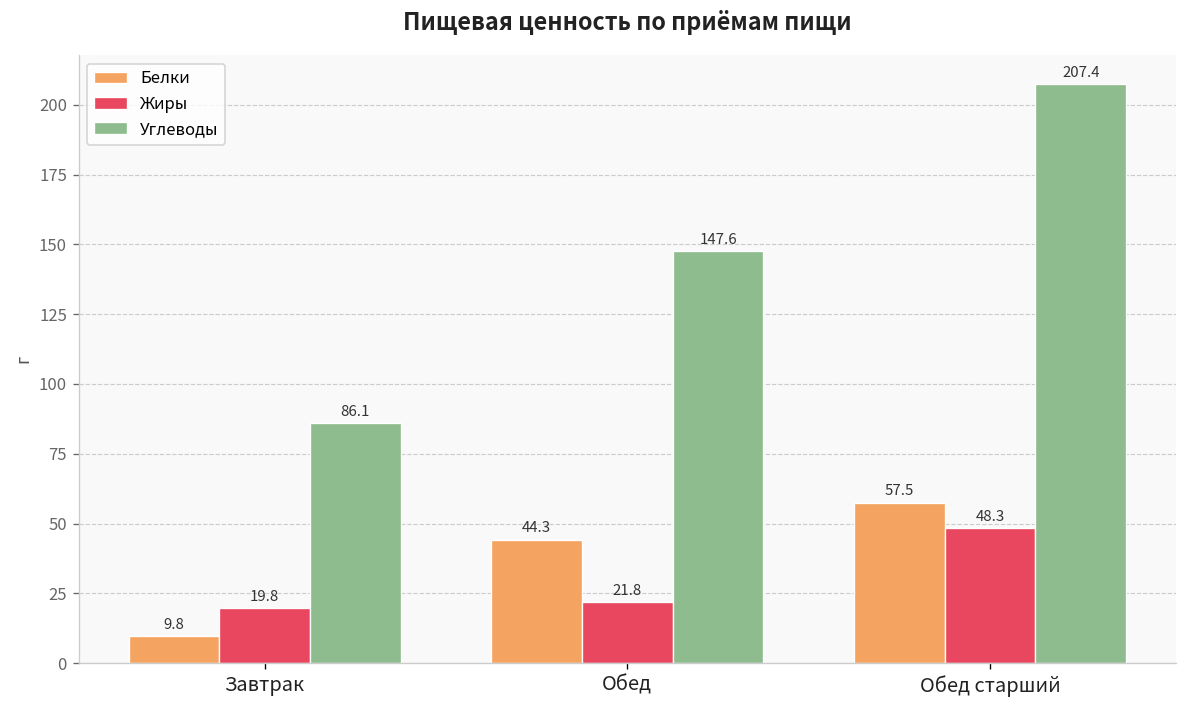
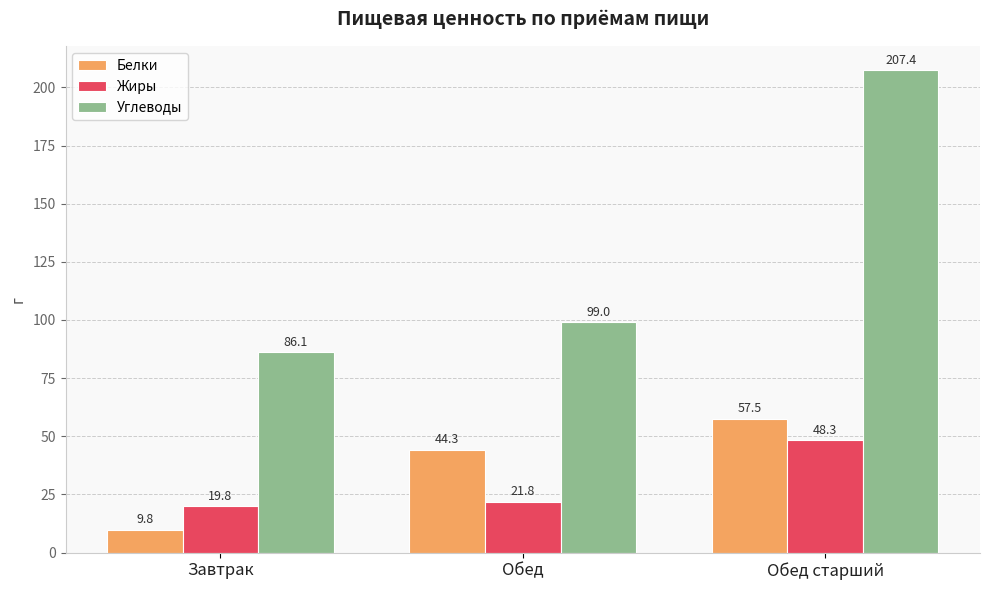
Углеводы, Обед: 147.6 -> 99.0
